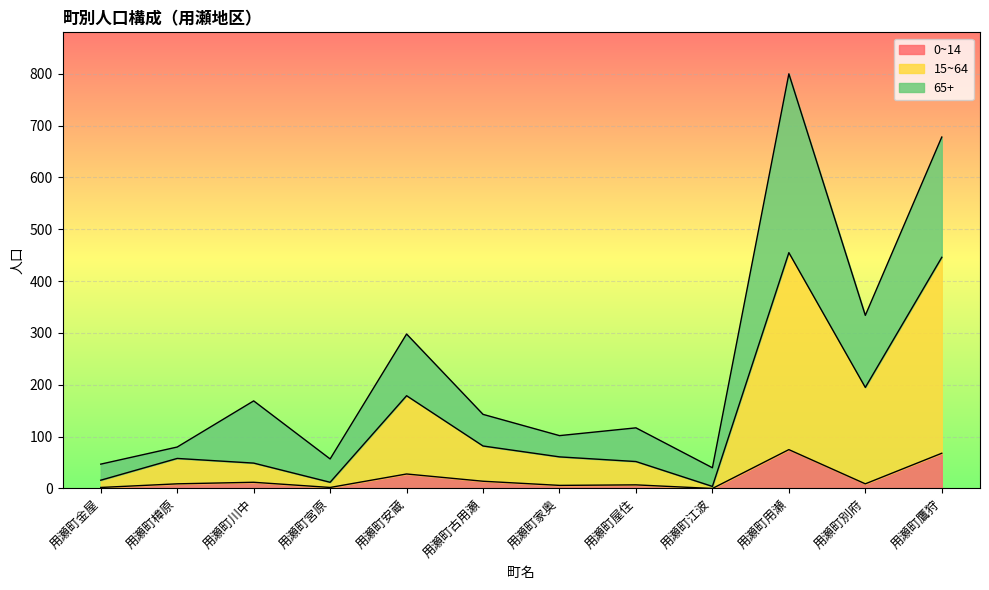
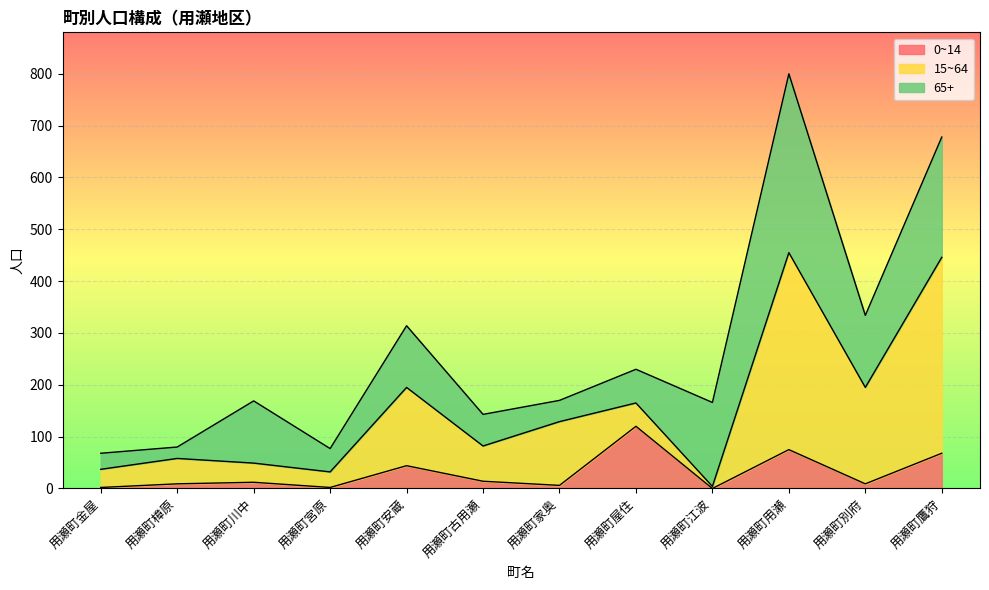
15~64, 用瀬町金屋: 10 -> 40
15~64, 用瀬町宮原: 10 -> 30
0~14, 用瀬町安蔵: 30 -> 40
15~64, 用瀬町家奥: 60 -> 120
0~14, 用瀬町屋住: 10 -> 120
65+, 用瀬町江波: 40 -> 160
